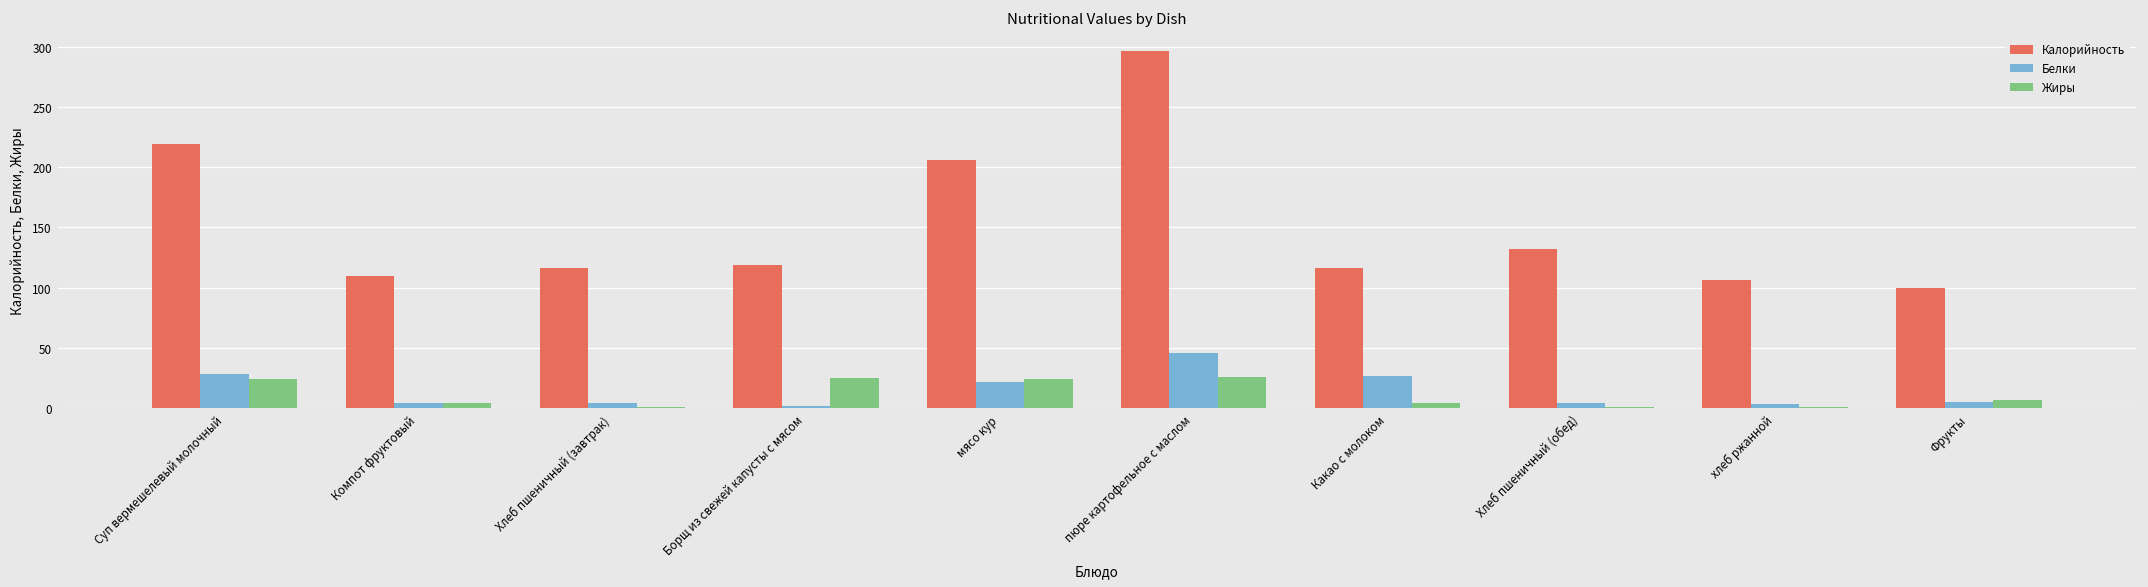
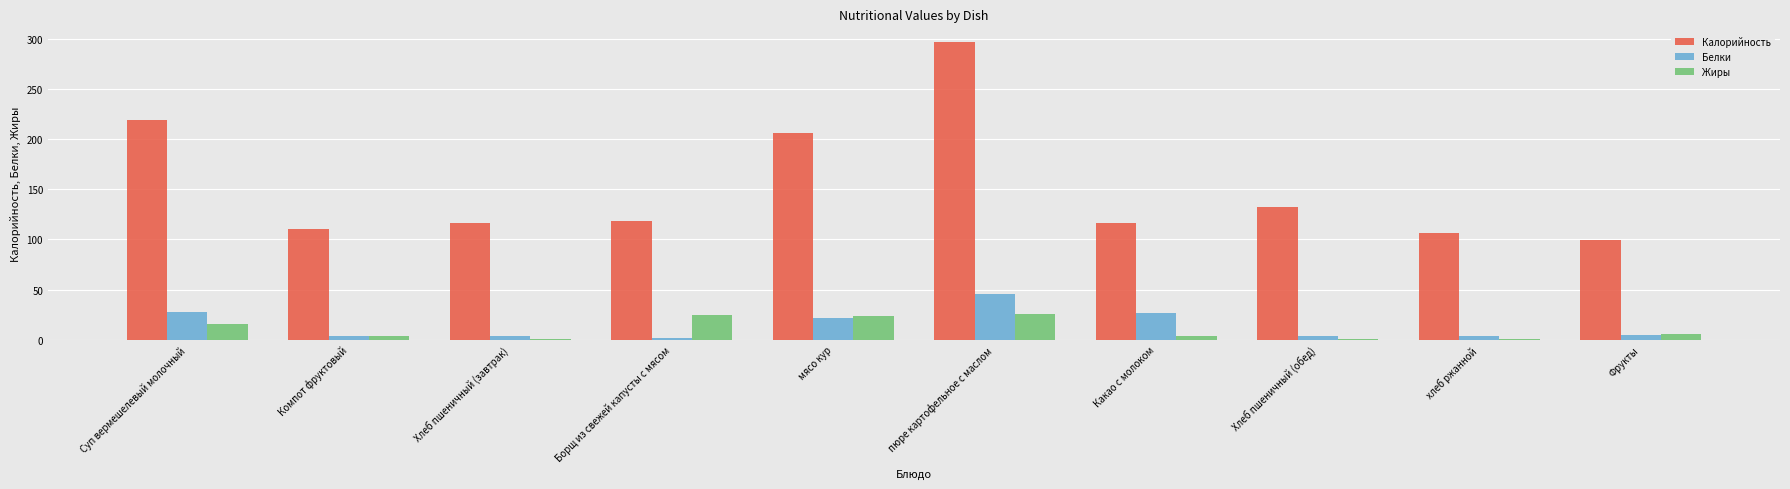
Жиры, Суп вермешелевый молочный: 24 -> 15
